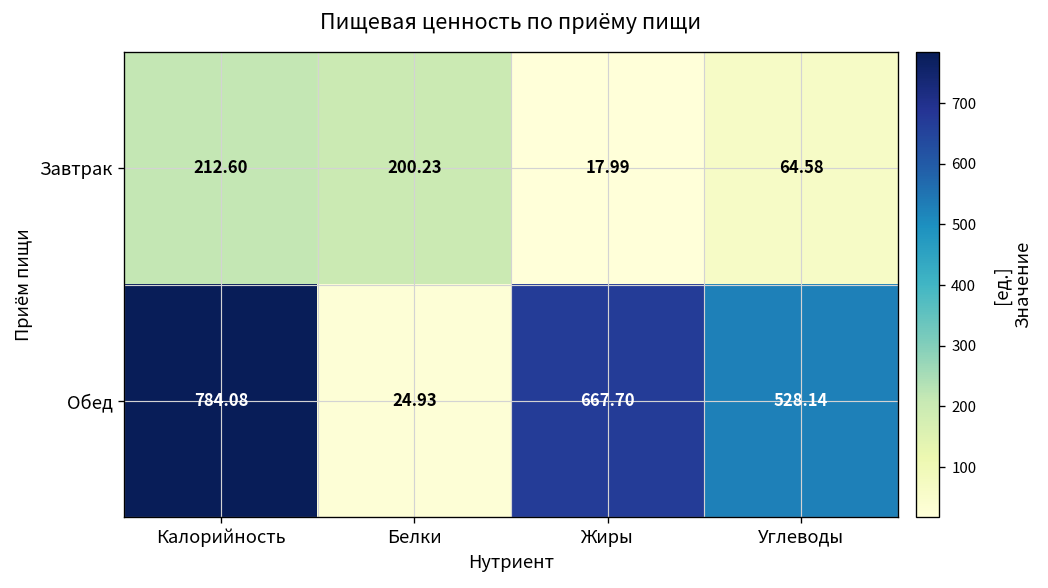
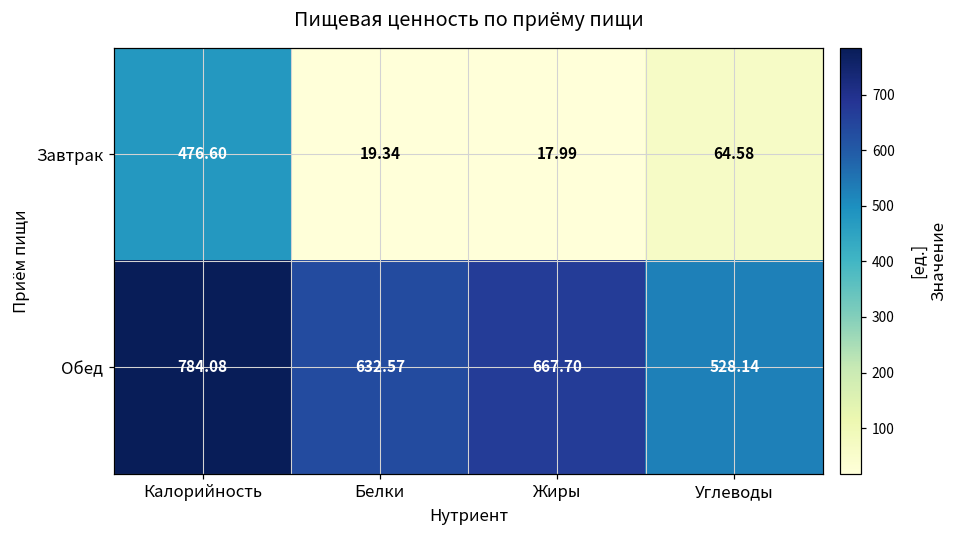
Завтрак, Калорийность: 212.60 -> 476.60
Завтрак, Белки: 200.23 -> 19.34
Обед, Белки: 24.93 -> 632.57
